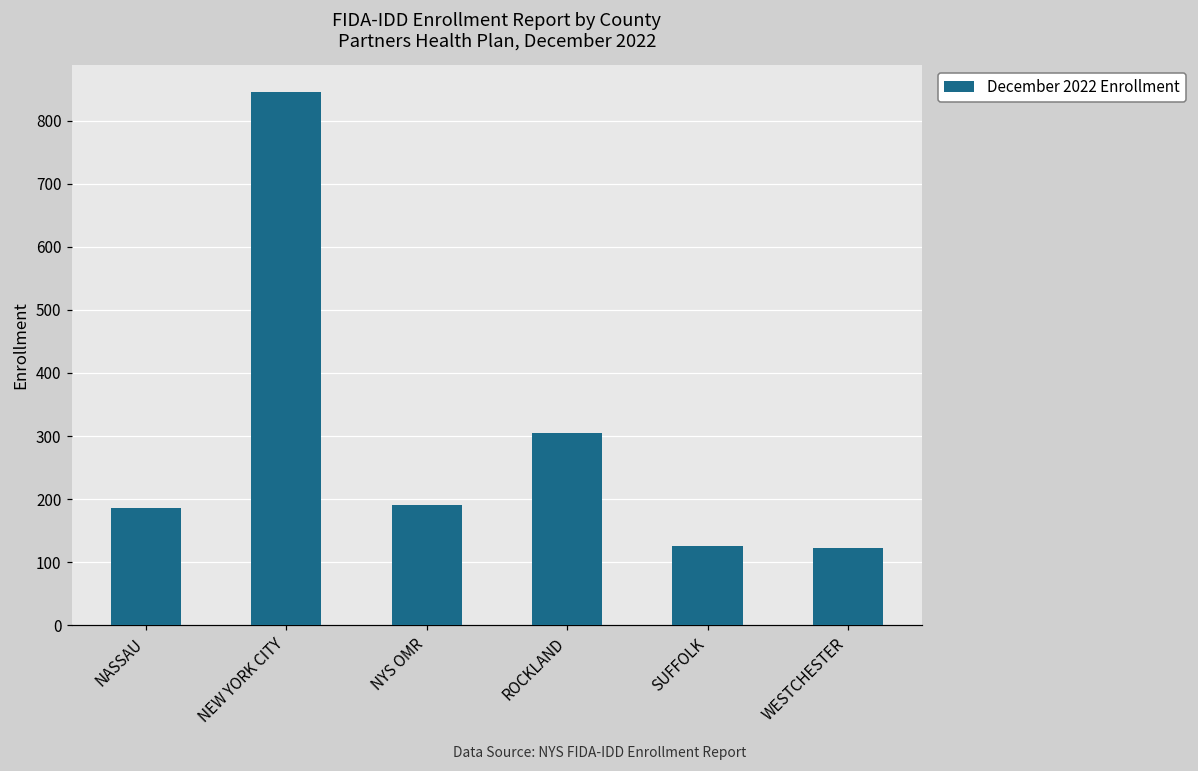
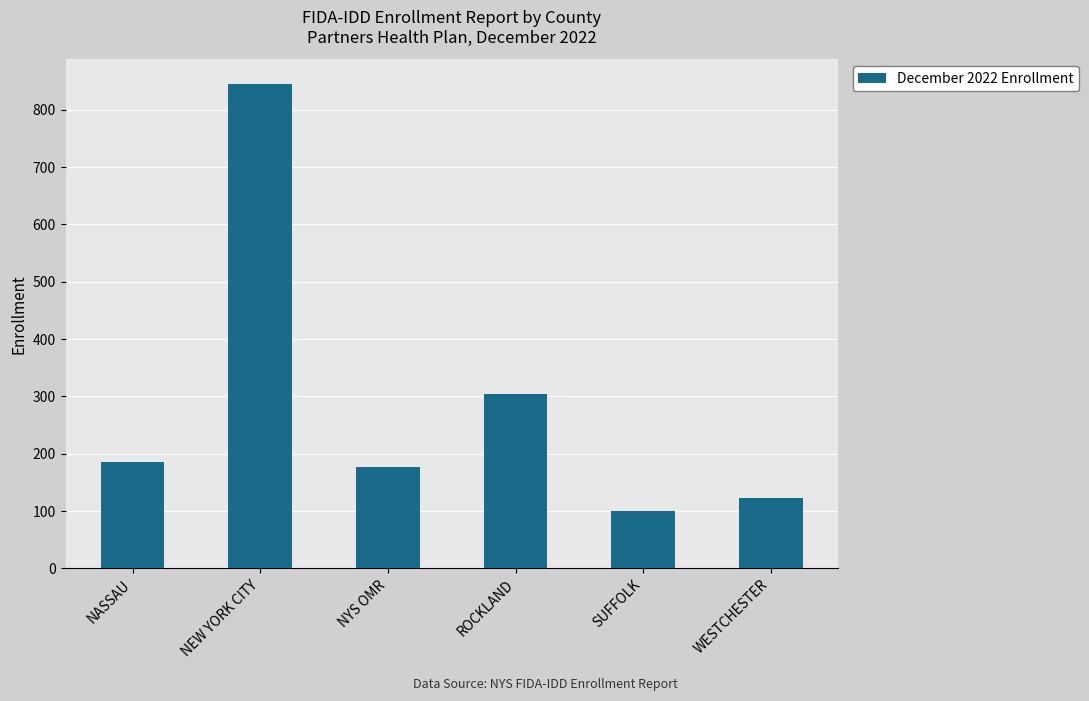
NYS OMR: 190 -> 180
SUFFOLK: 130 -> 100
